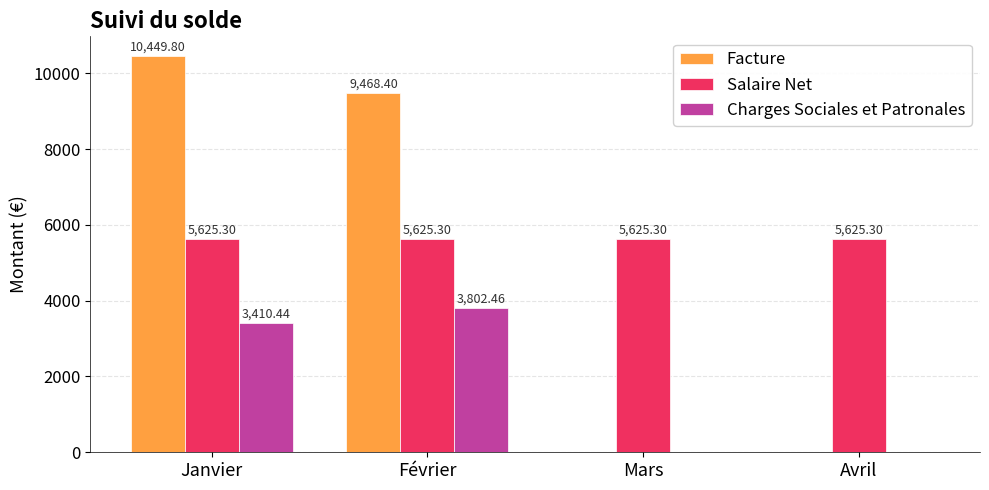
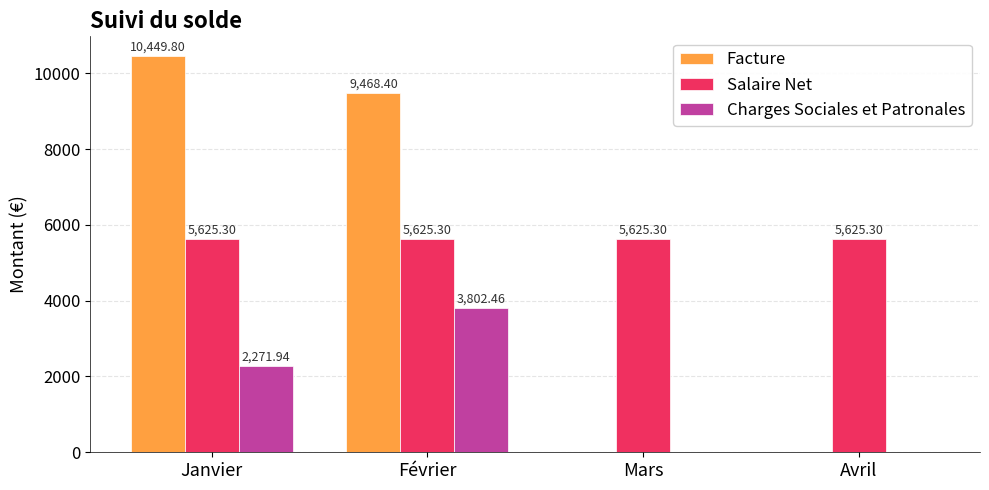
Charges Sociales et Patronales, Janvier: 3,410.44 -> 2,271.94
